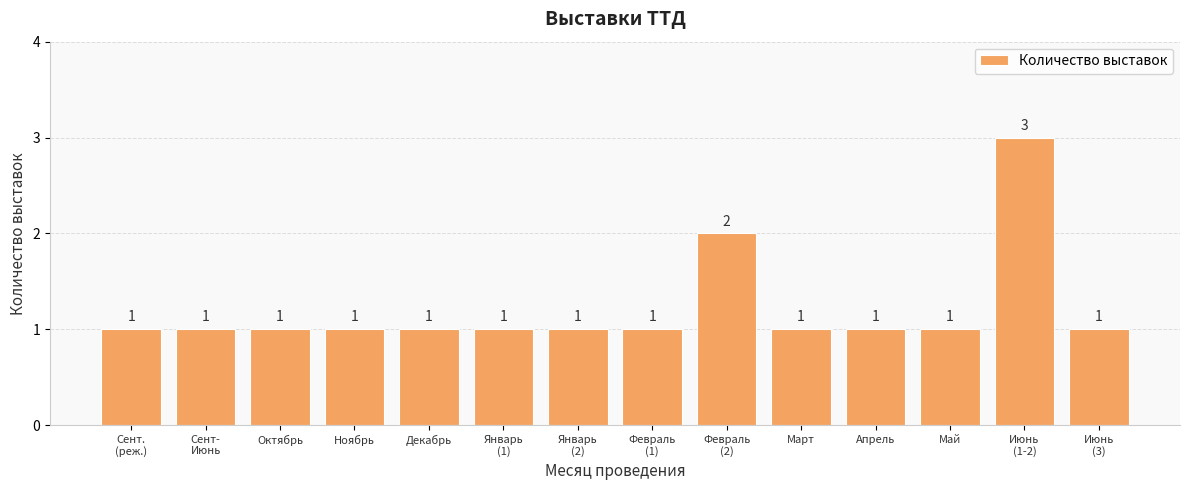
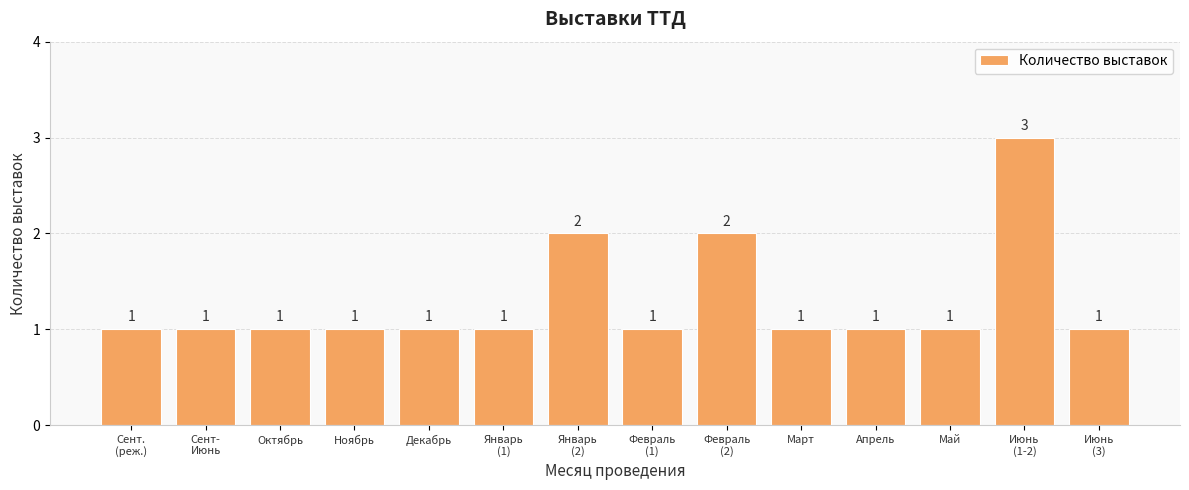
Январь (2): 1 -> 2
